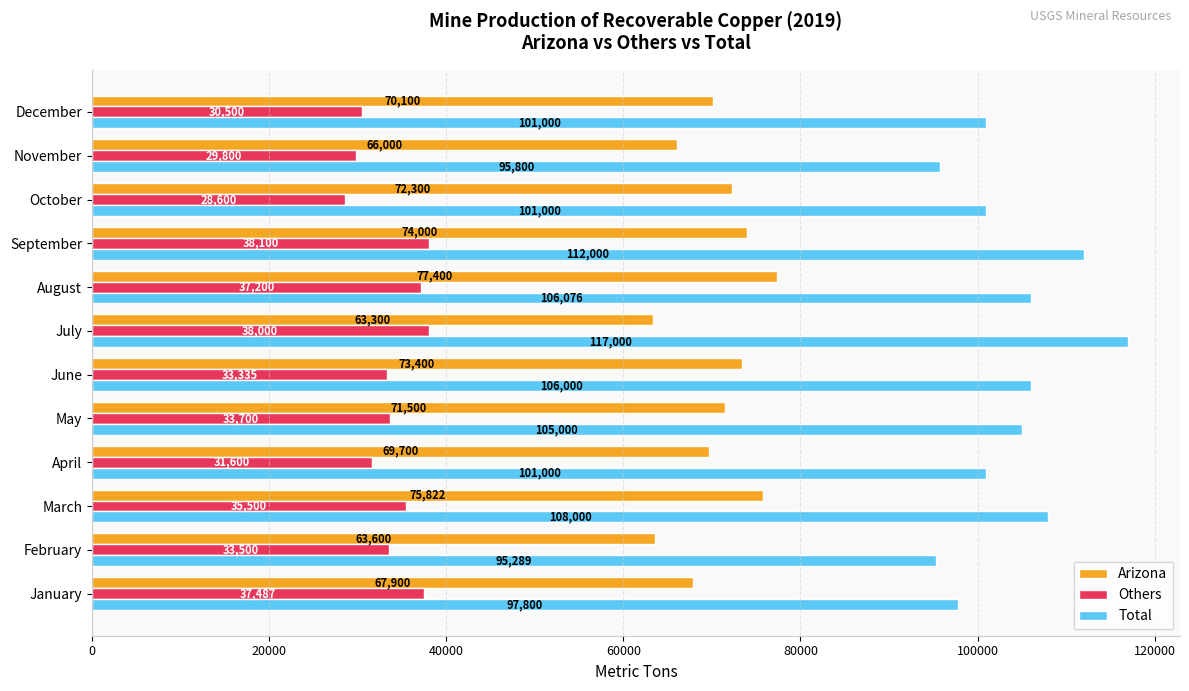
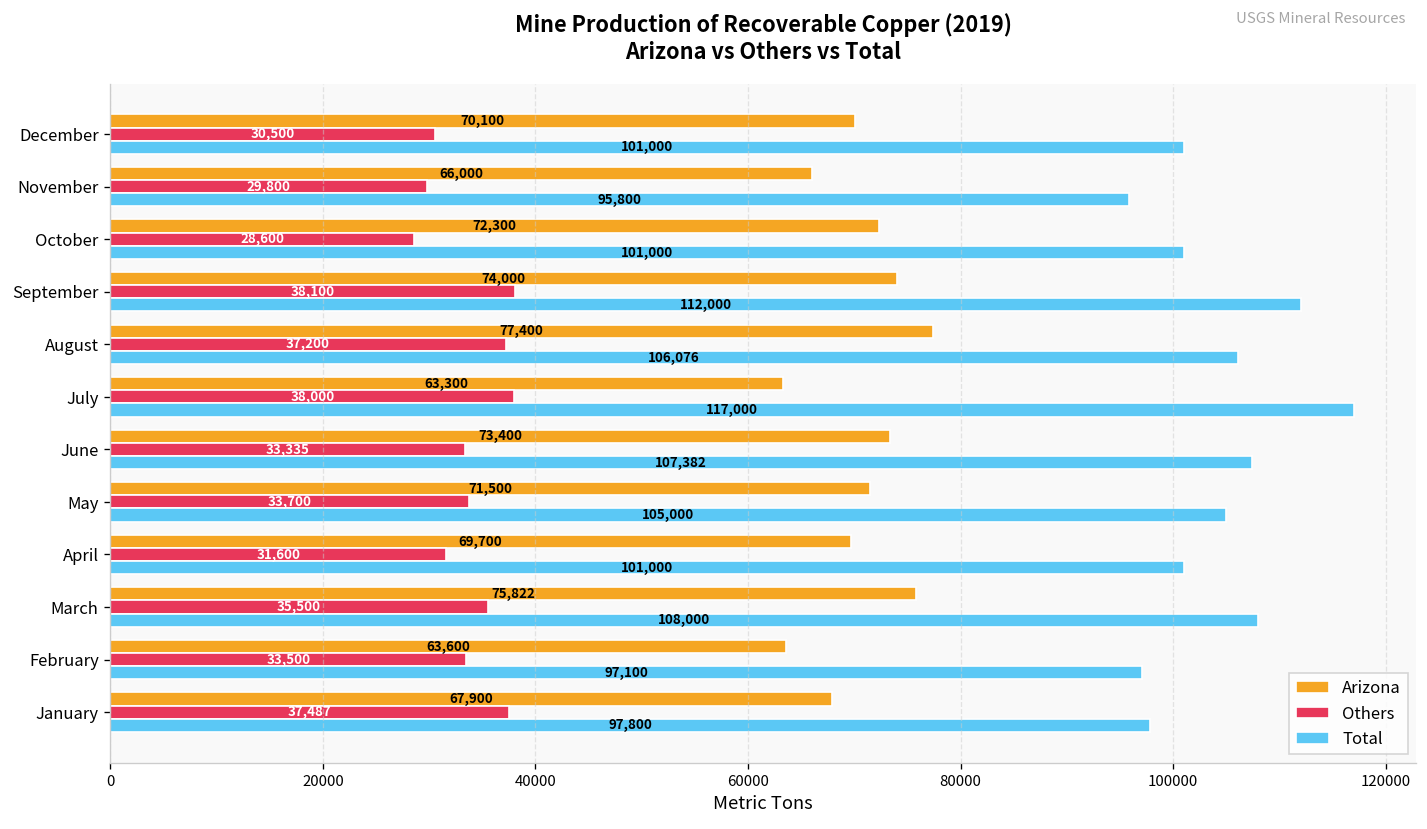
Total, June: 106,000 -> 107,382
Total, February: 95,289 -> 97,100
